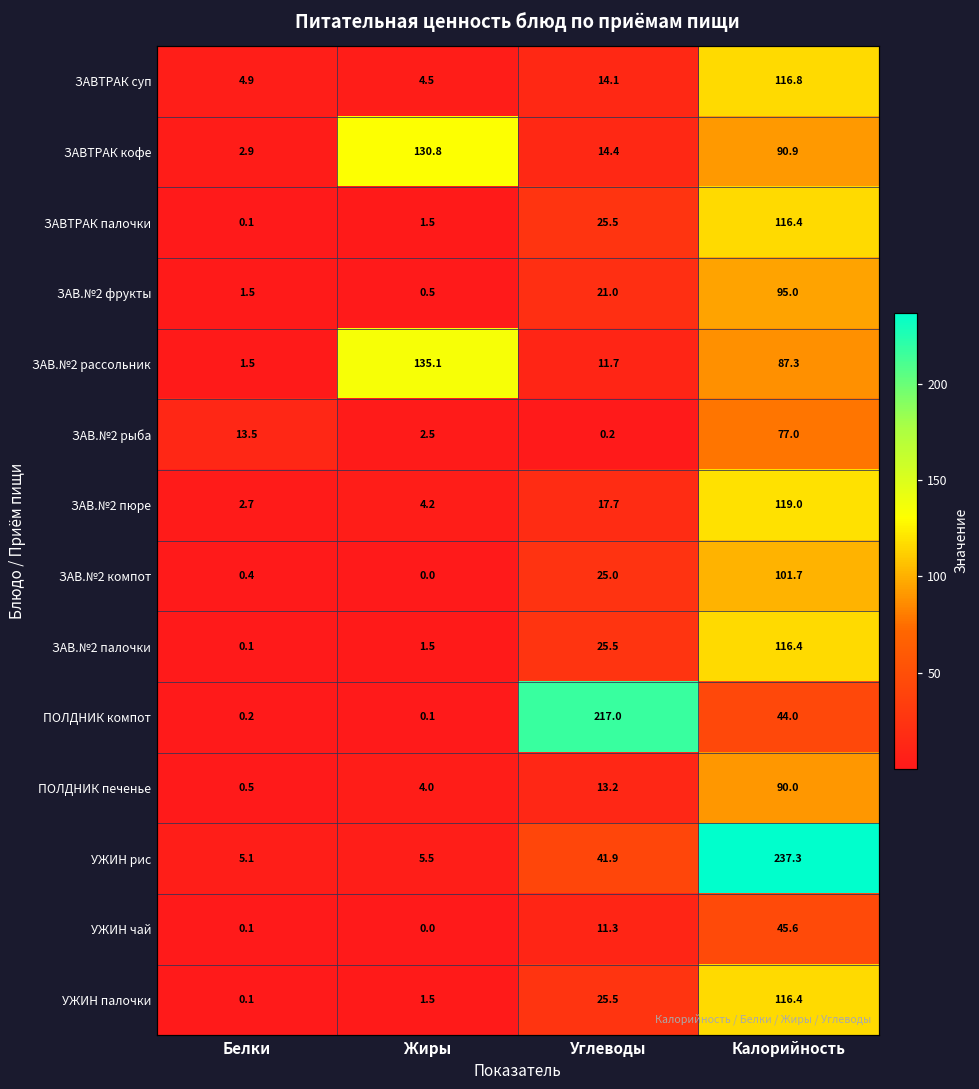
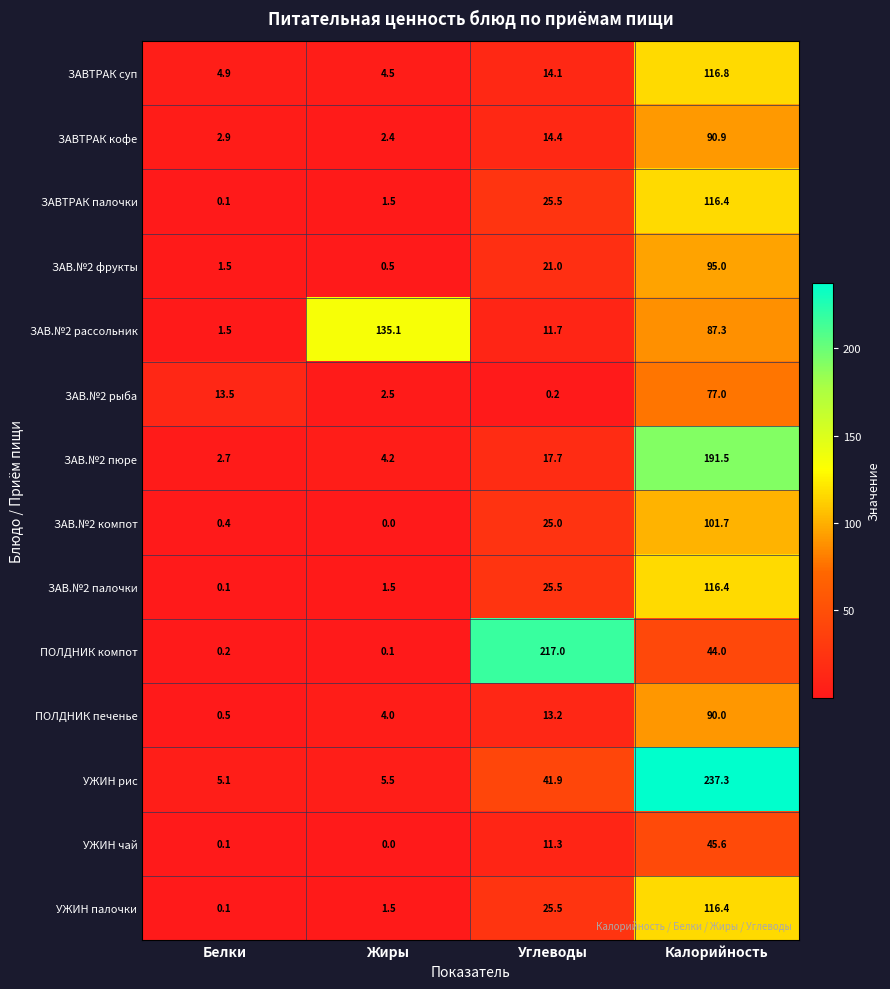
ЗАВТРАК кофе, Жиры: 130.8 -> 2.4
ЗАВ.№2 пюре, Калорийность: 119.0 -> 191.5
